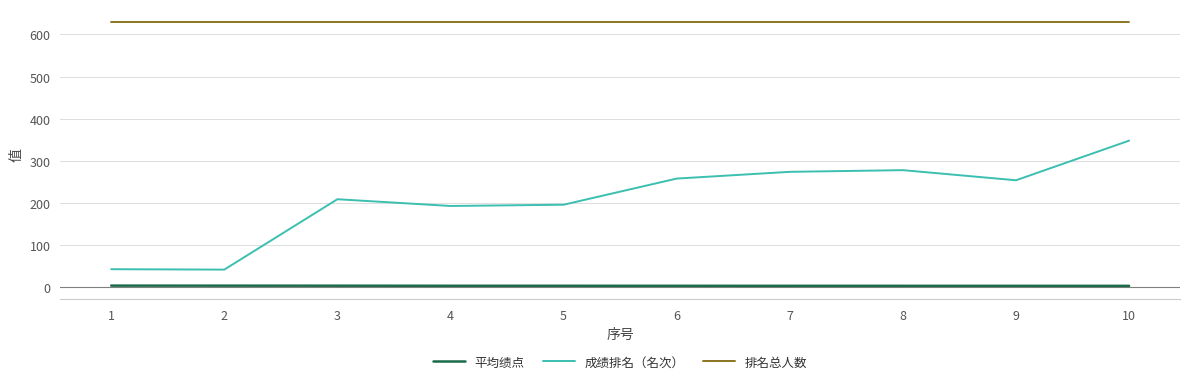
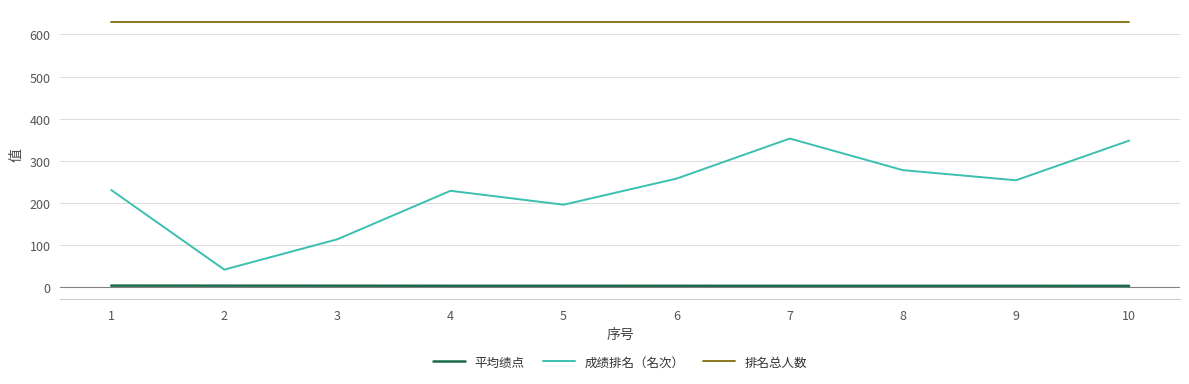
成绩排名（名次）, 1: 40 -> 230
成绩排名（名次）, 3: 210 -> 110
成绩排名（名次）, 4: 190 -> 230
成绩排名（名次）, 7: 270 -> 350
